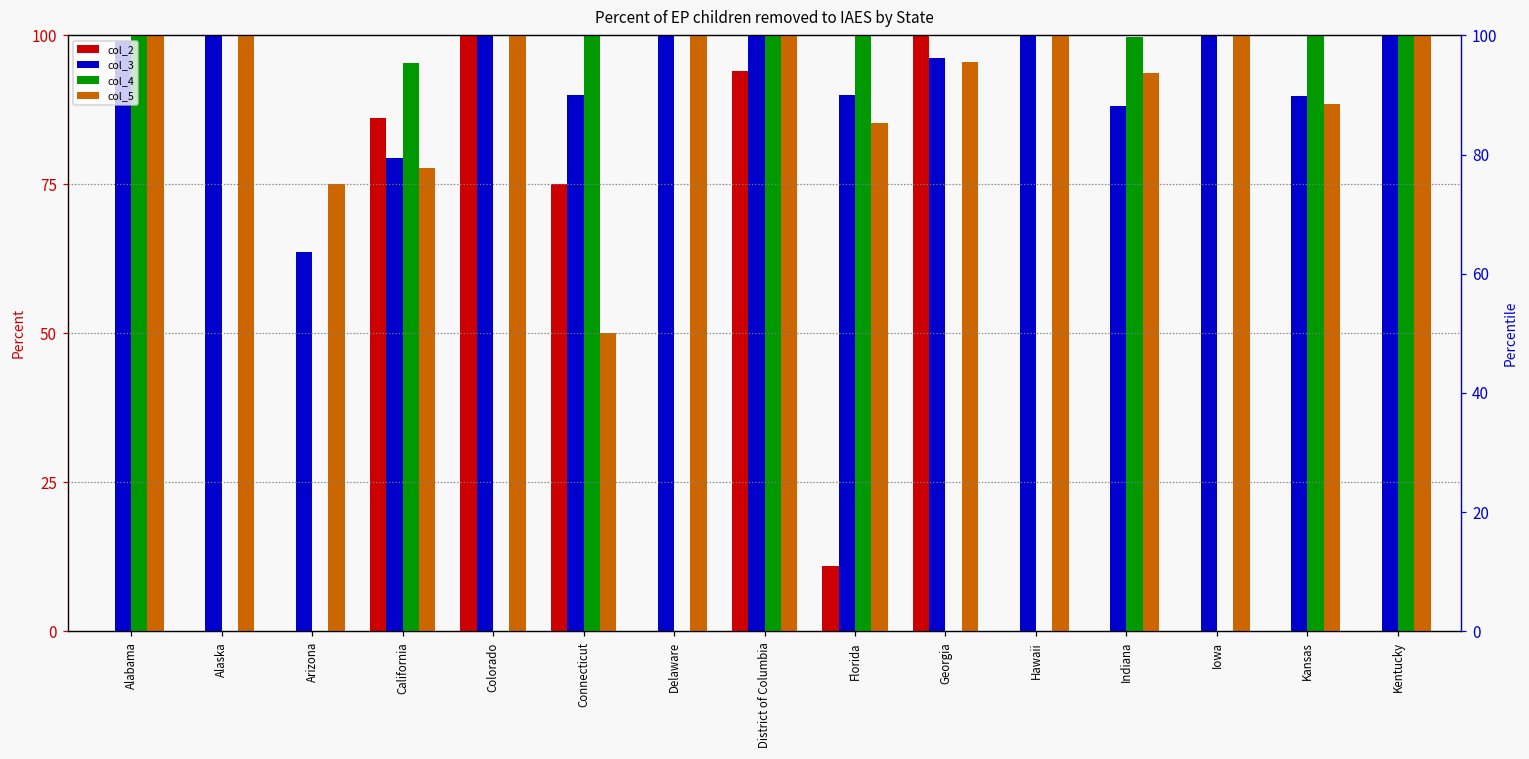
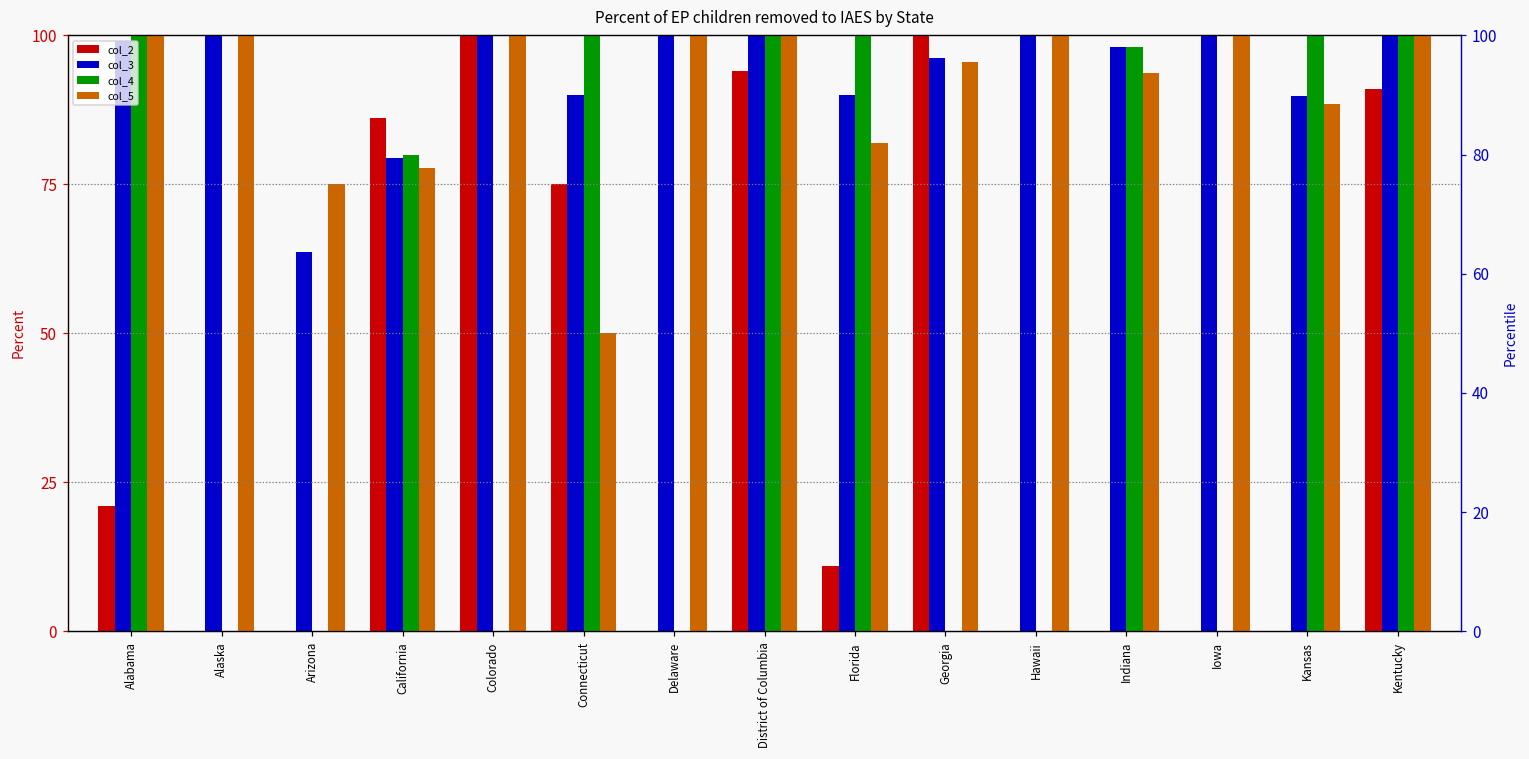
col_2, Alabama: 0 -> 21
col_4, California: 95 -> 80
col_5, Florida: 85 -> 82
col_3, Indiana: 88 -> 98
col_4, Indiana: 100 -> 98
col_2, Kentucky: 0 -> 91
